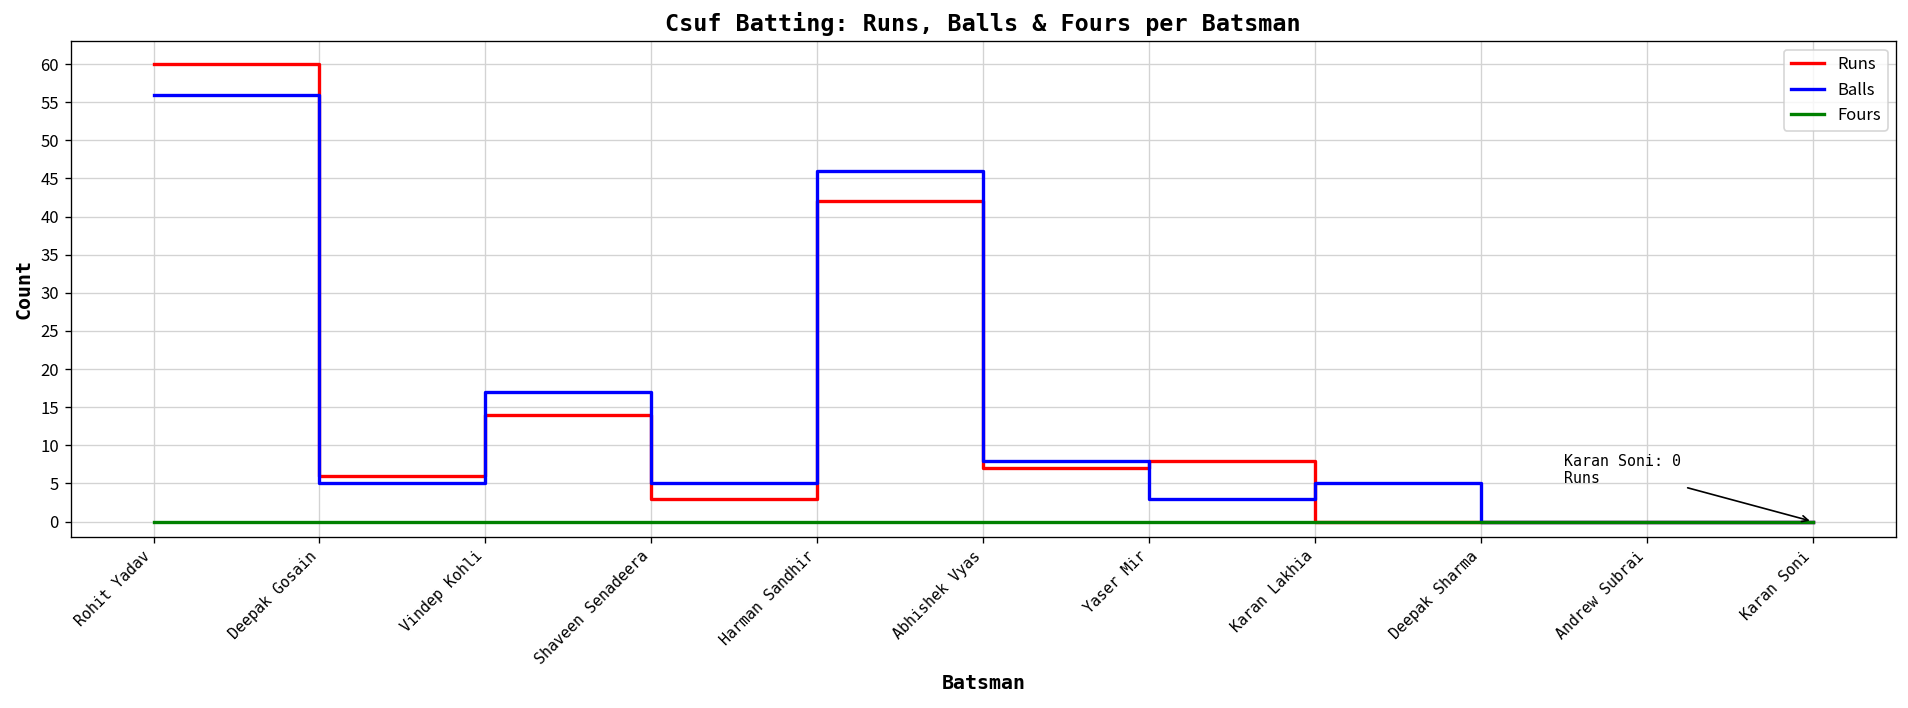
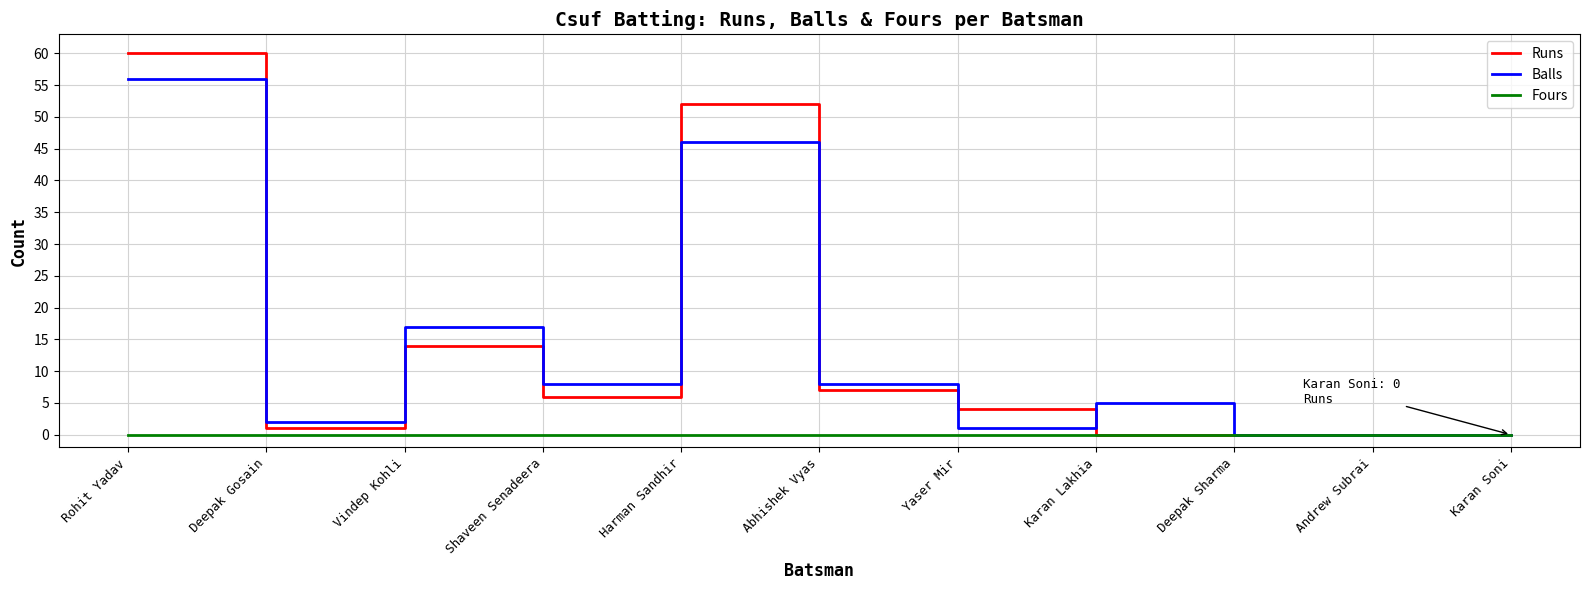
Runs, Deepak Gosain: 6 -> 1
Balls, Deepak Gosain: 5 -> 2
Runs, Shaveen Senadeera: 3 -> 6
Balls, Shaveen Senadeera: 5 -> 8
Runs, Harman Sandhir: 42 -> 52
Runs, Yaser Mir: 8 -> 4
Balls, Yaser Mir: 3 -> 1
